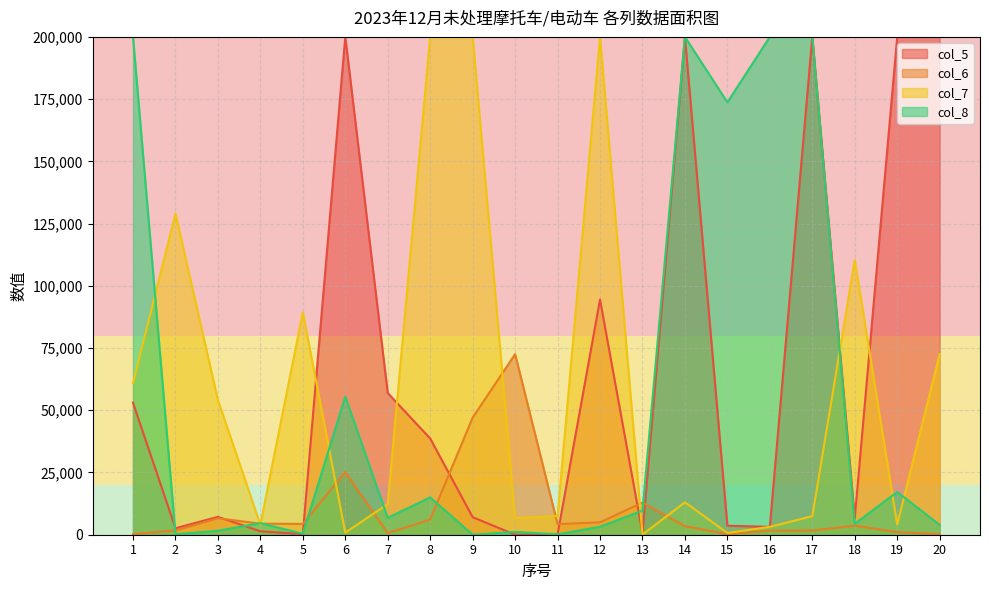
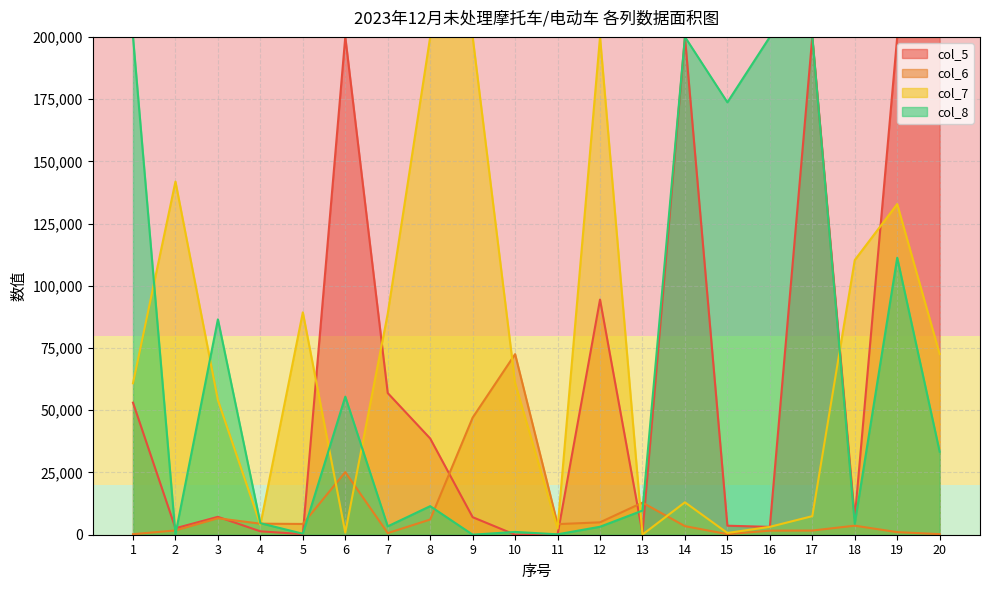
col_7, 2: 129,000 -> 142,000
col_8, 3: 2,000 -> 87,000
col_7, 7: 12,000 -> 89,000
col_8, 7: 7,000 -> 3,000
col_8, 8: 15,000 -> 11,000
col_7, 10: 7,000 -> 61,000
col_7, 11: 8,000 -> 3,000
col_7, 19: 4,000 -> 133,000
col_8, 19: 17,000 -> 111,000
col_8, 20: 4,000 -> 33,000
